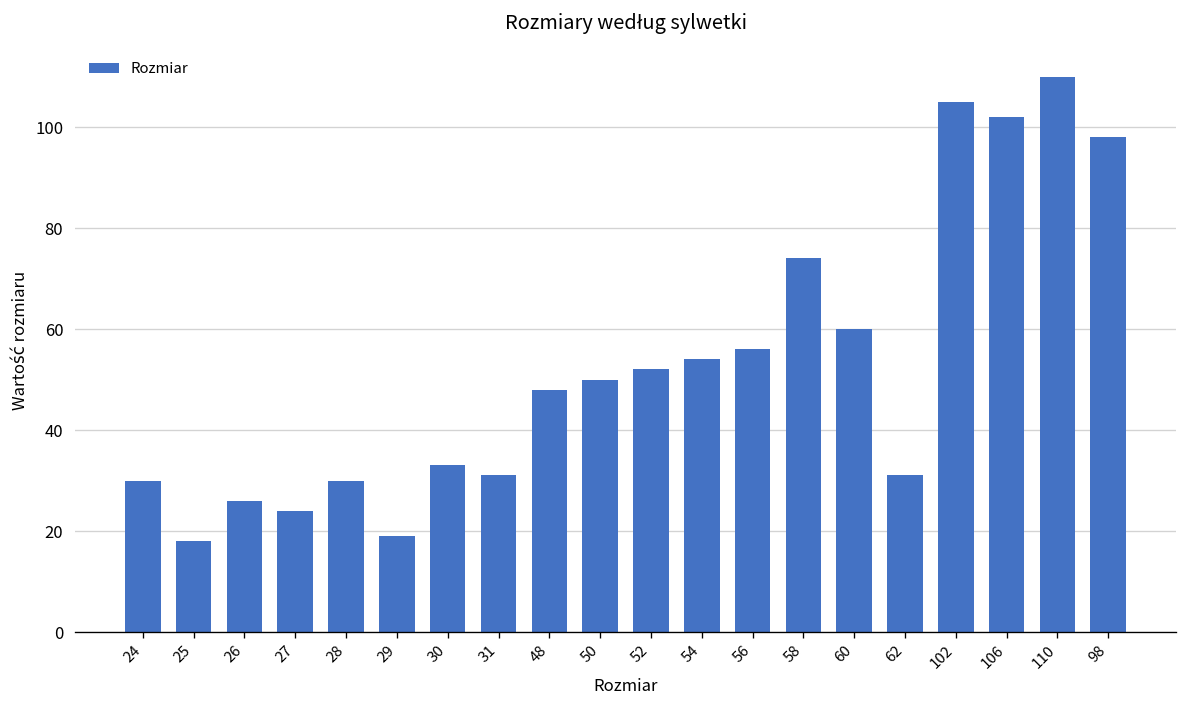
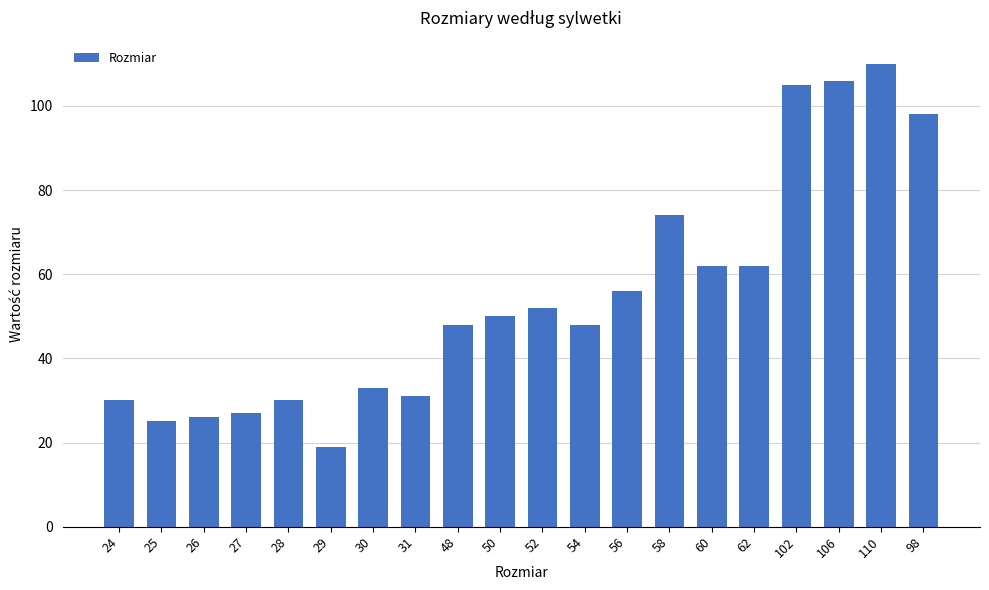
25: 18 -> 25
27: 24 -> 27
54: 54 -> 48
60: 60 -> 62
62: 31 -> 62
106: 102 -> 106
